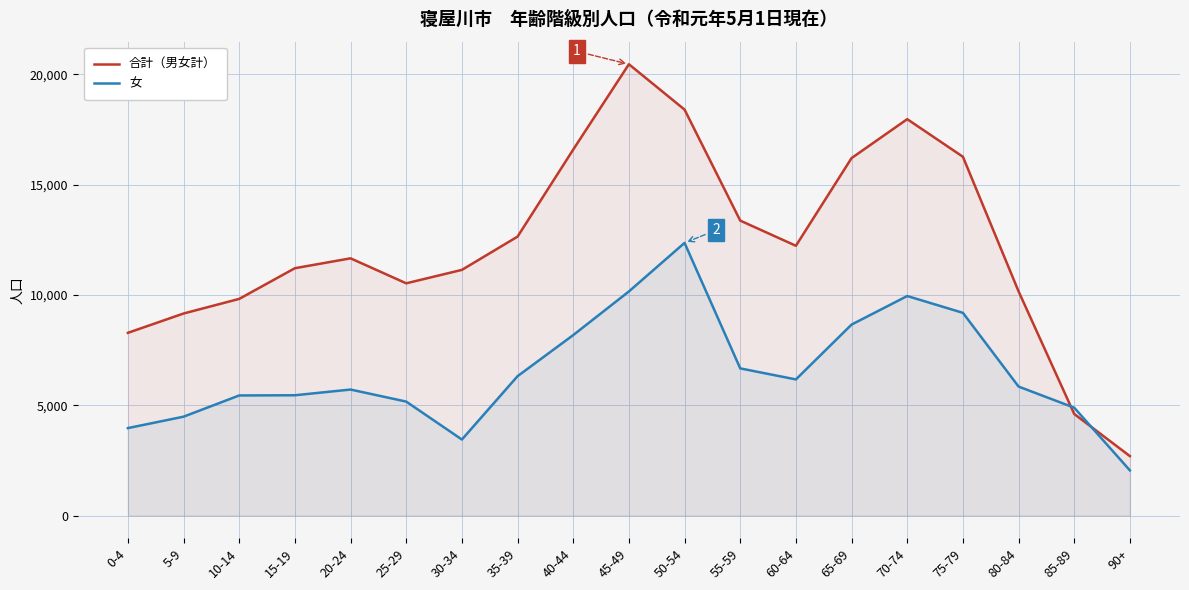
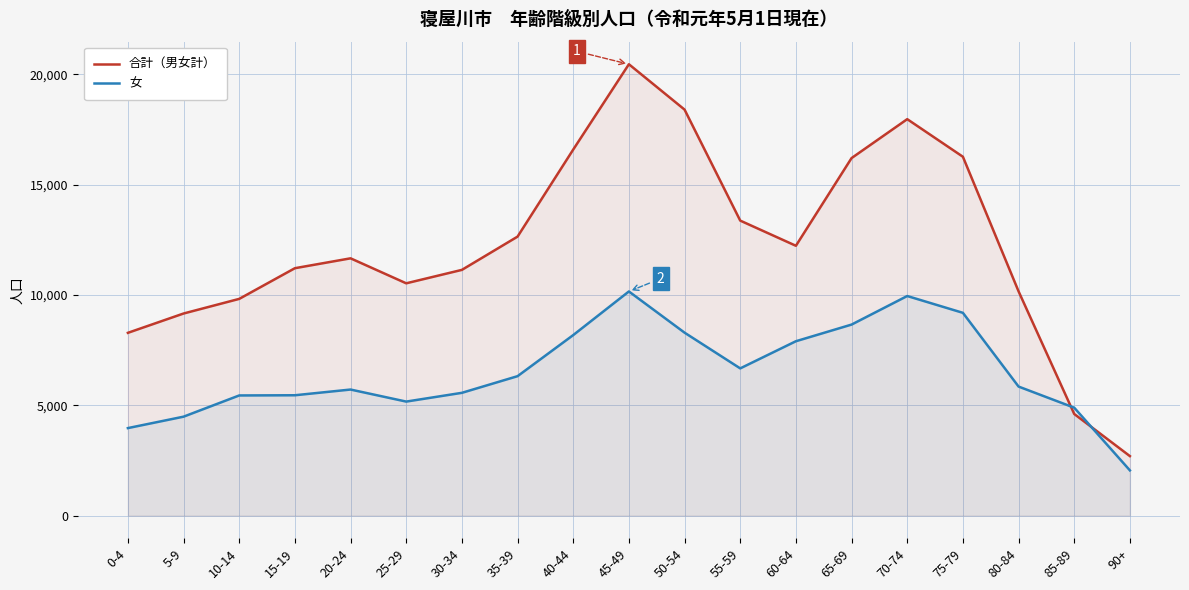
女, 30-34: 3,500 -> 5,600
女, 50-54: 12,400 -> 8,300
女, 60-64: 6,200 -> 7,900
